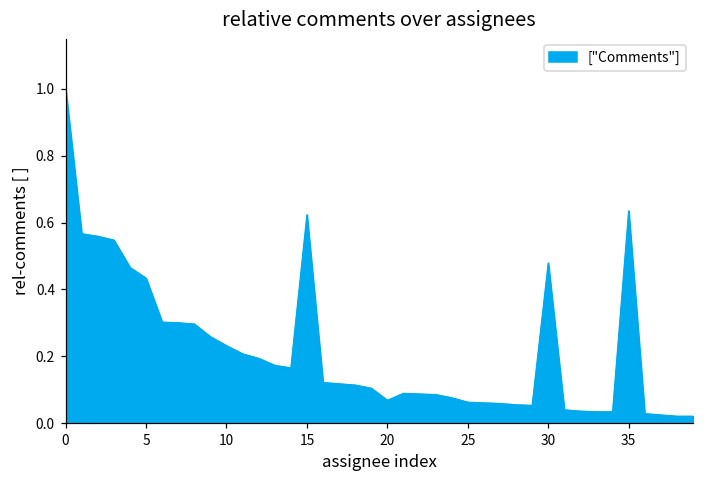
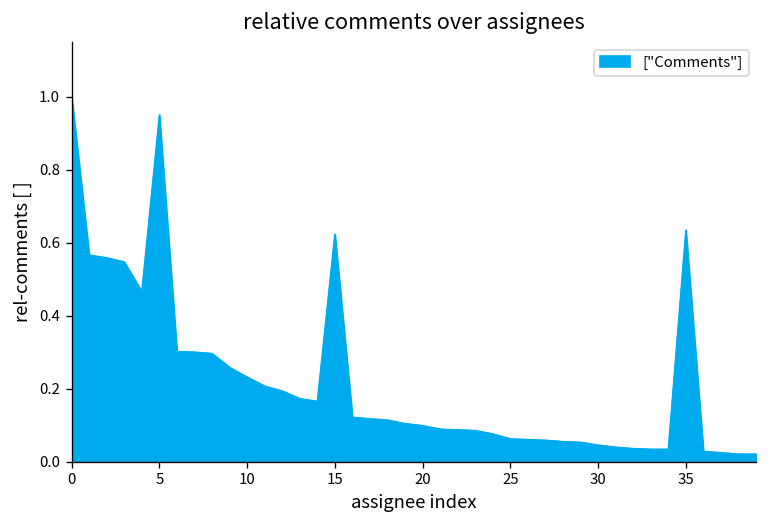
5: 0.43 -> 0.95
20: 0.07 -> 0.10
30: 0.48 -> 0.05
